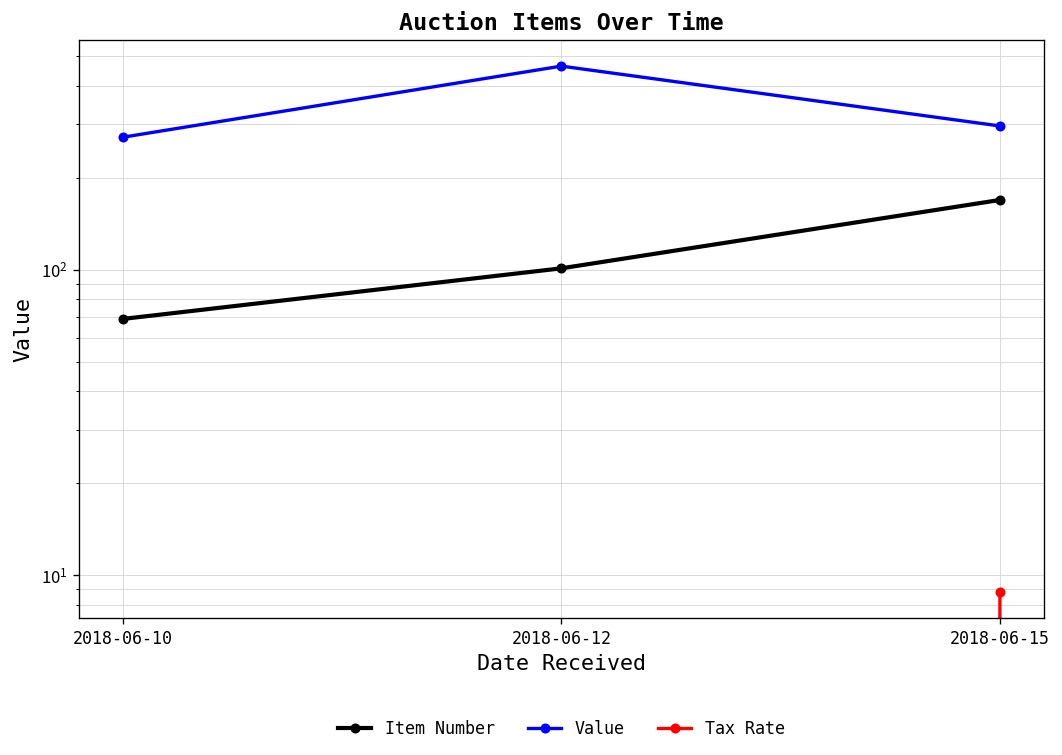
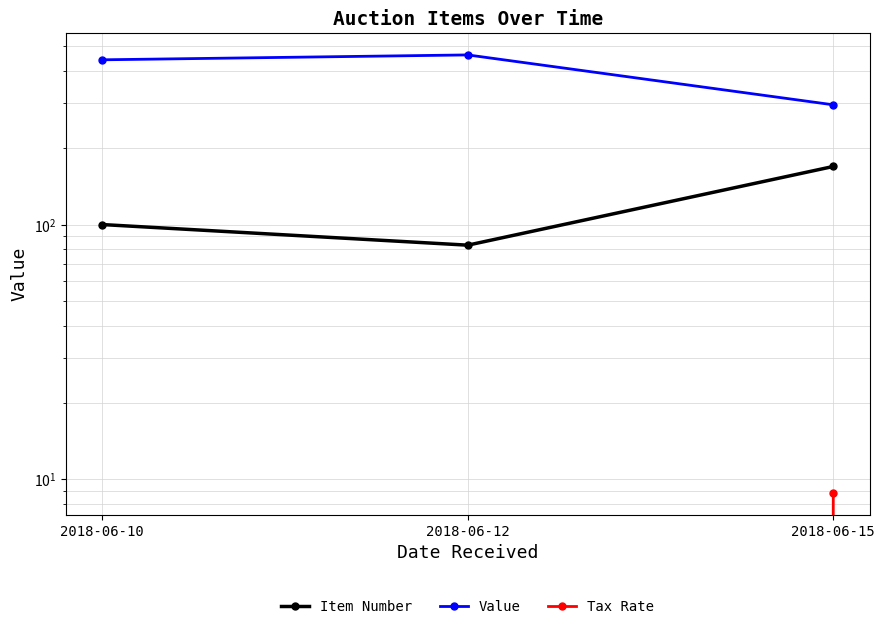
Item Number, 2018-06-10: 69 -> 100
Value, 2018-06-10: 270 -> 440
Item Number, 2018-06-12: 101 -> 83
